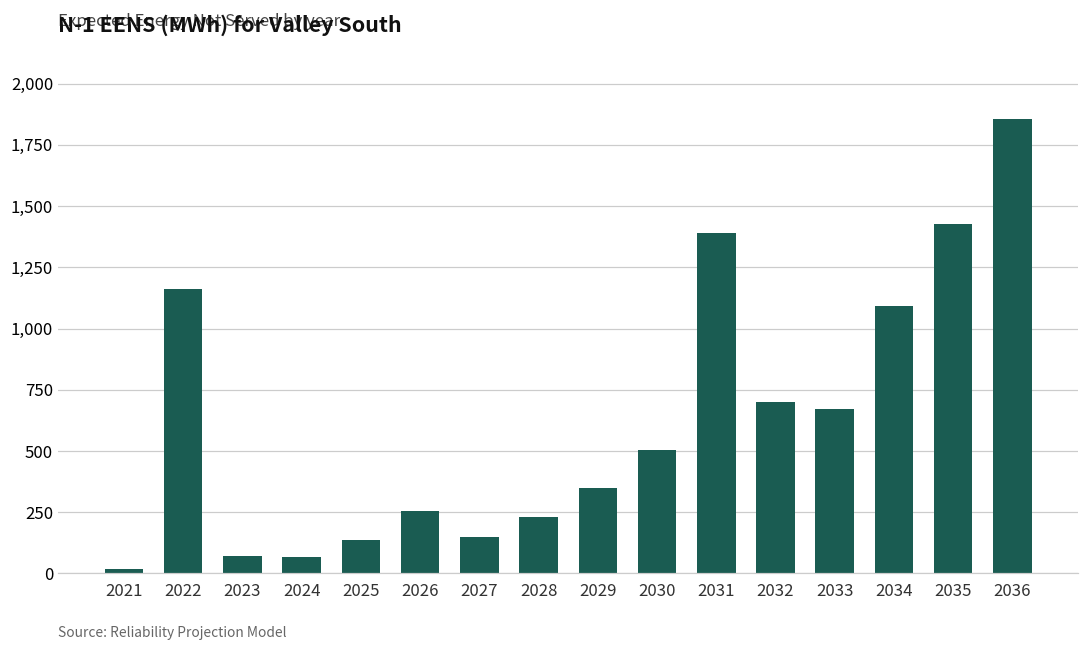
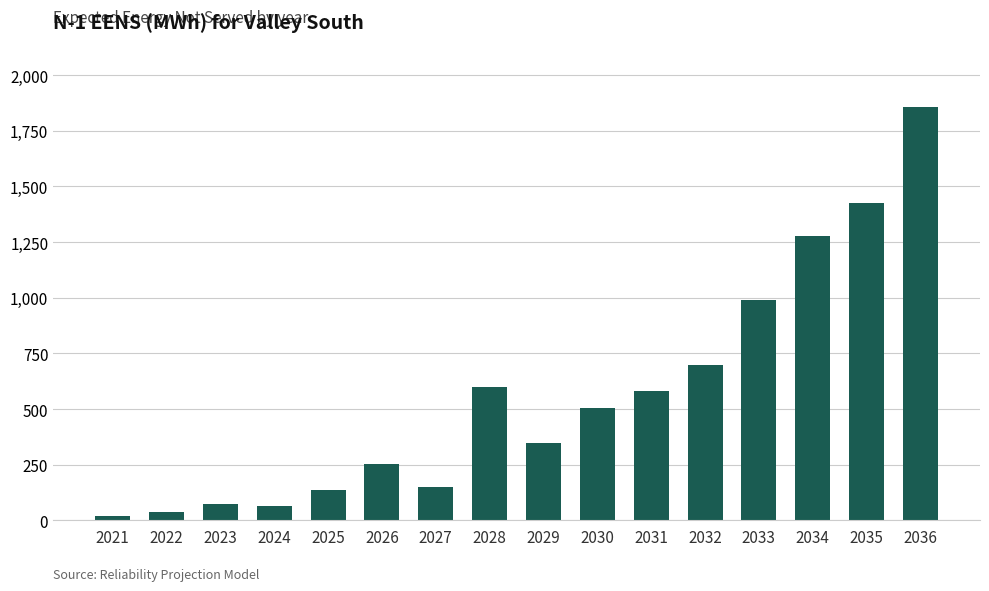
2022: 1,160 -> 40
2028: 230 -> 600
2031: 1,390 -> 580
2033: 670 -> 990
2034: 1,090 -> 1,280
